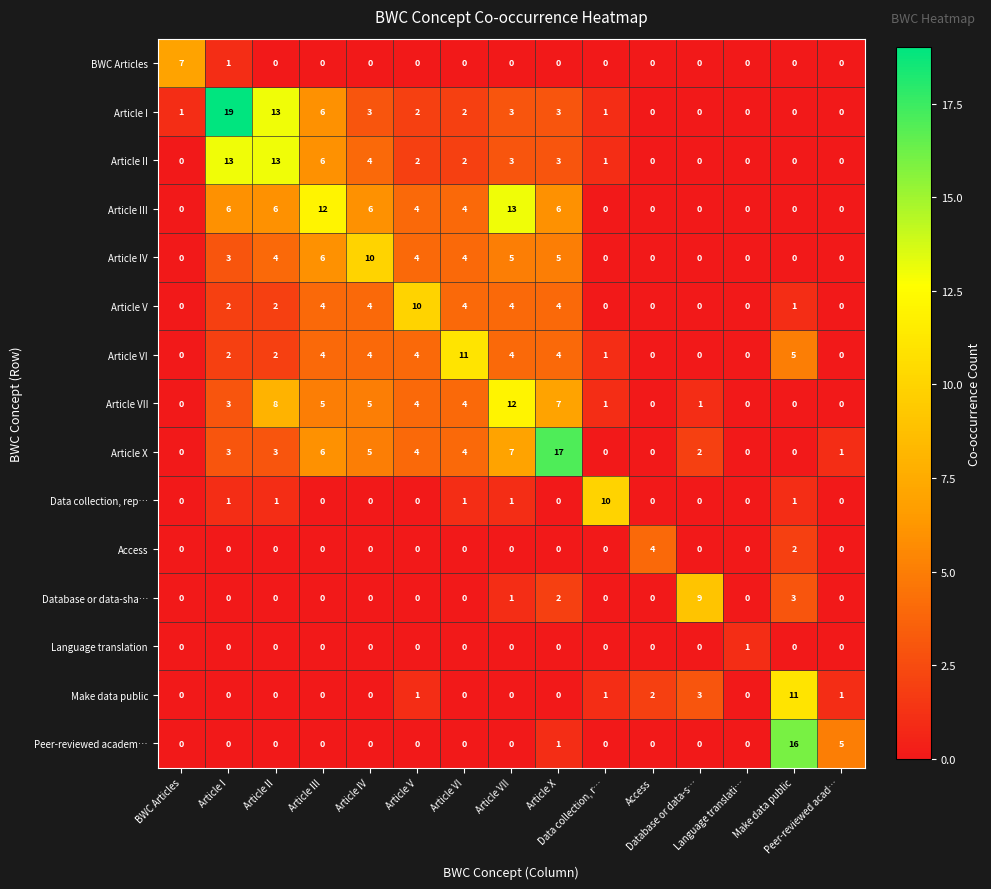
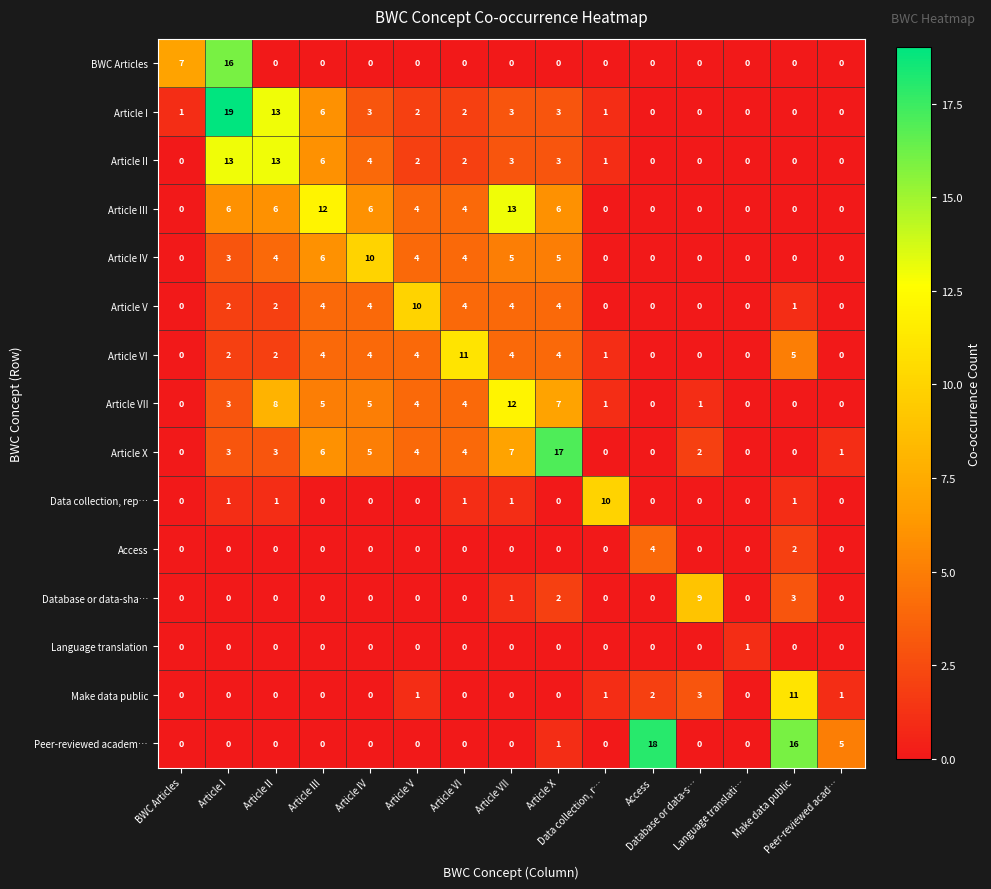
BWC Articles, Article I: 1 -> 16
Peer-reviewed academ…, Access: 0 -> 18
